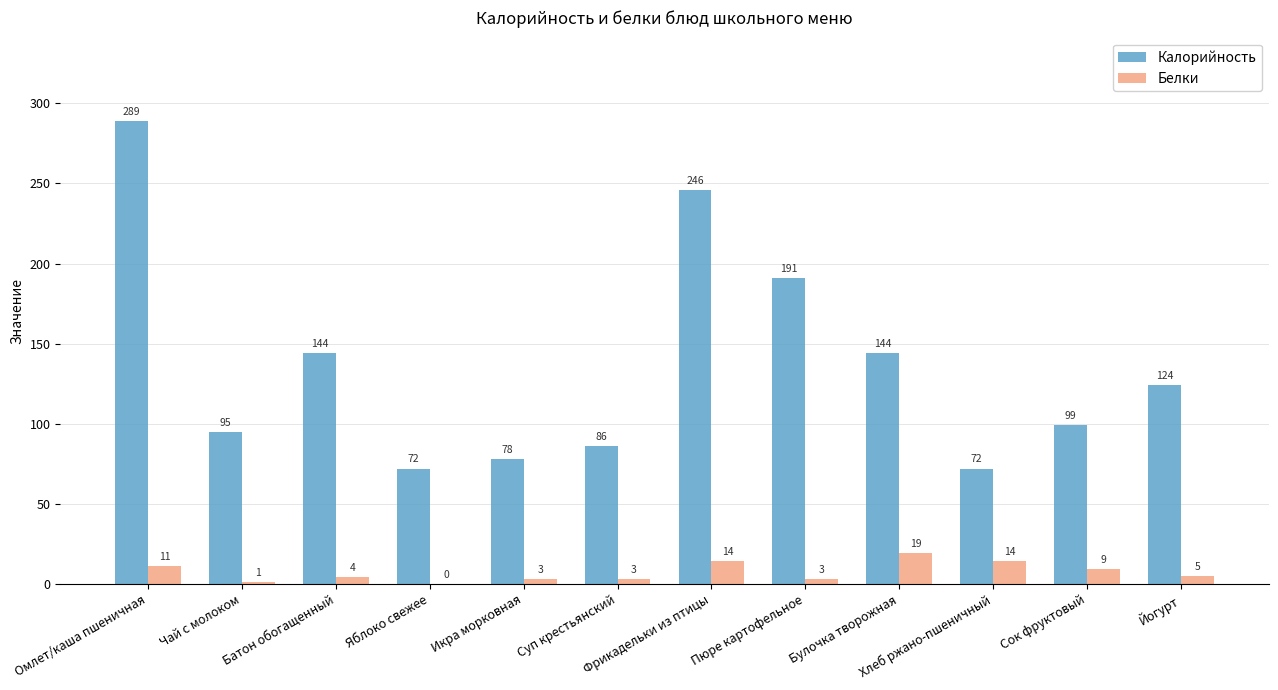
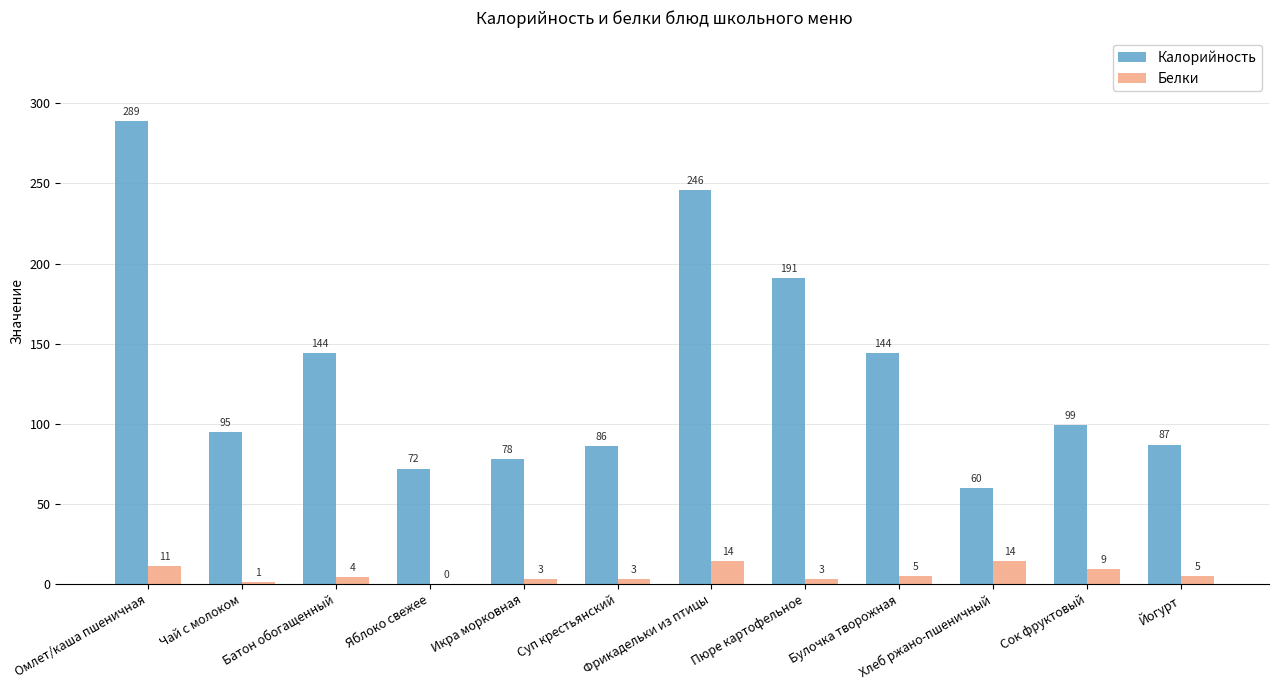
Белки, Булочка творожная: 19 -> 5
Калорийность, Хлеб ржано-пшеничный: 72 -> 60
Калорийность, Йогурт: 124 -> 87
